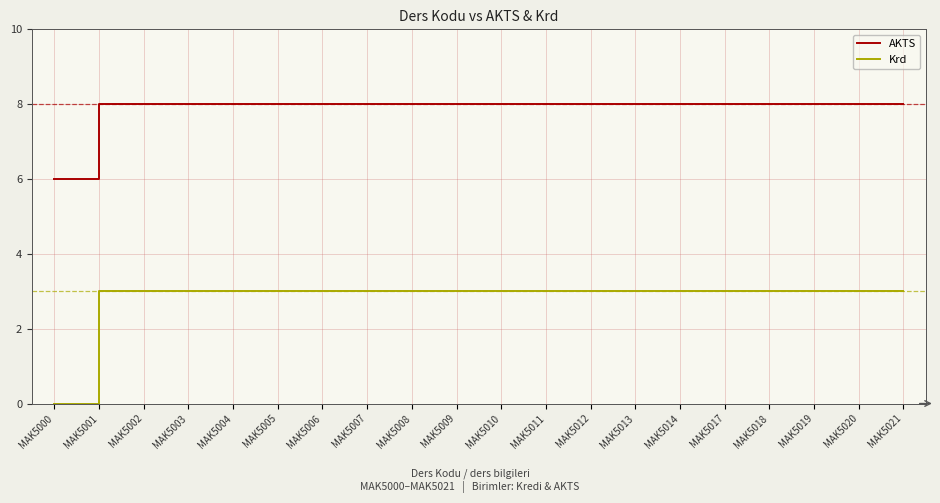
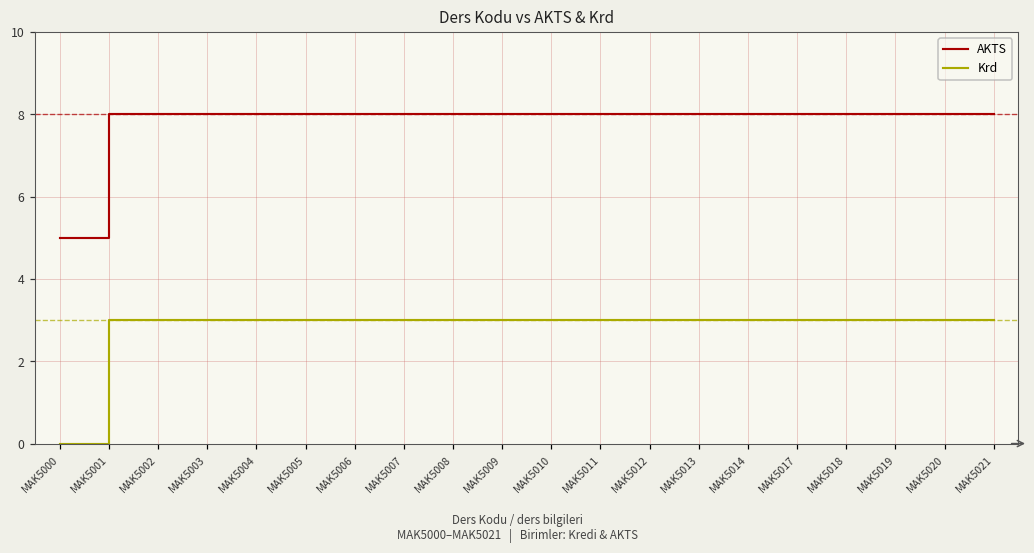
AKTS, MAK5000: 6 -> 5
